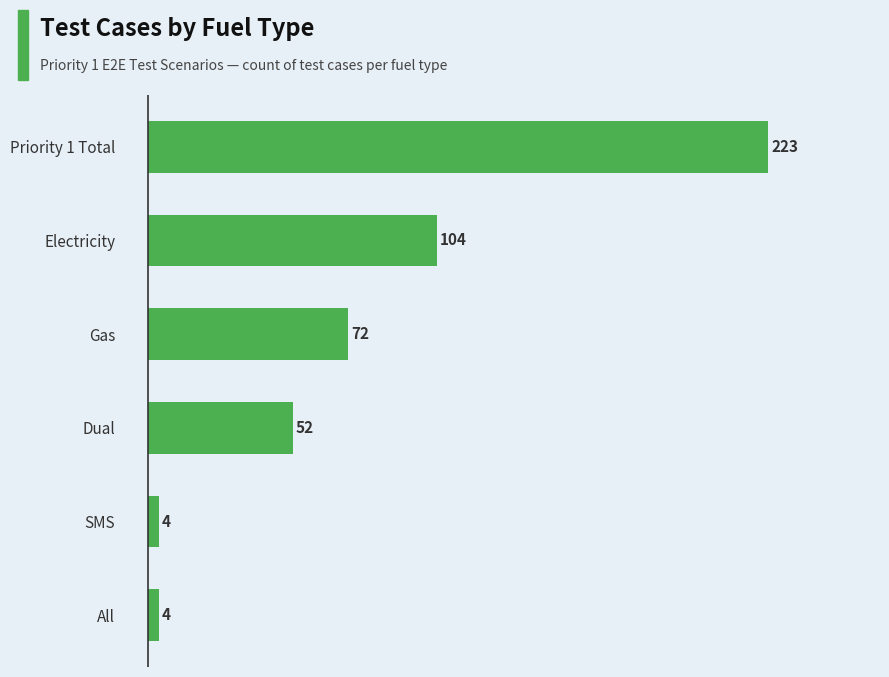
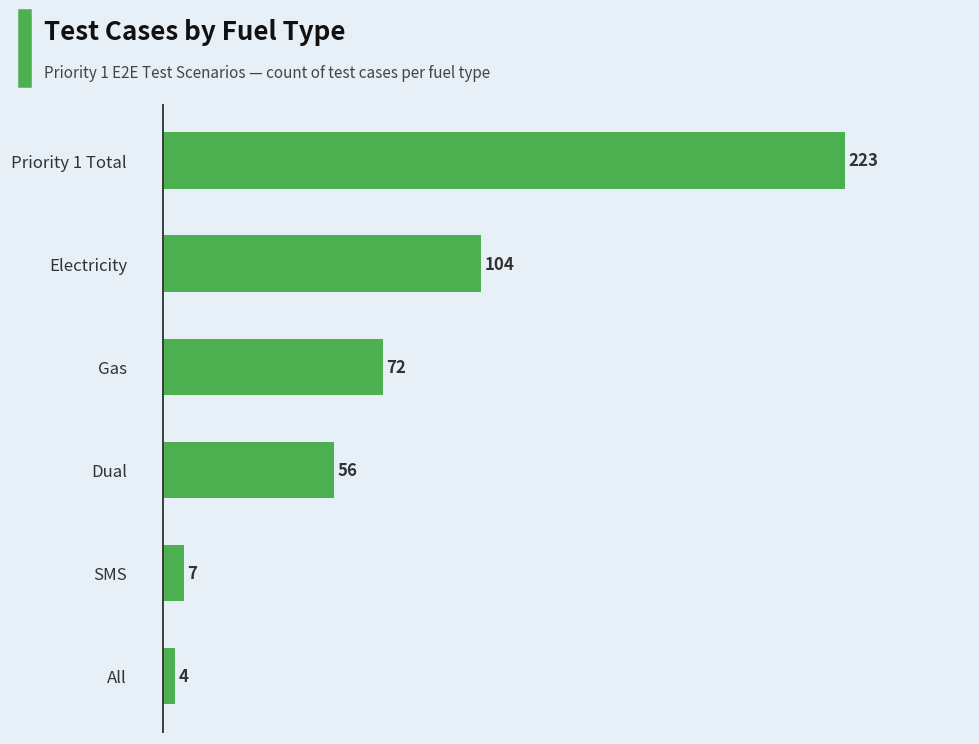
Dual: 52 -> 56
SMS: 4 -> 7
